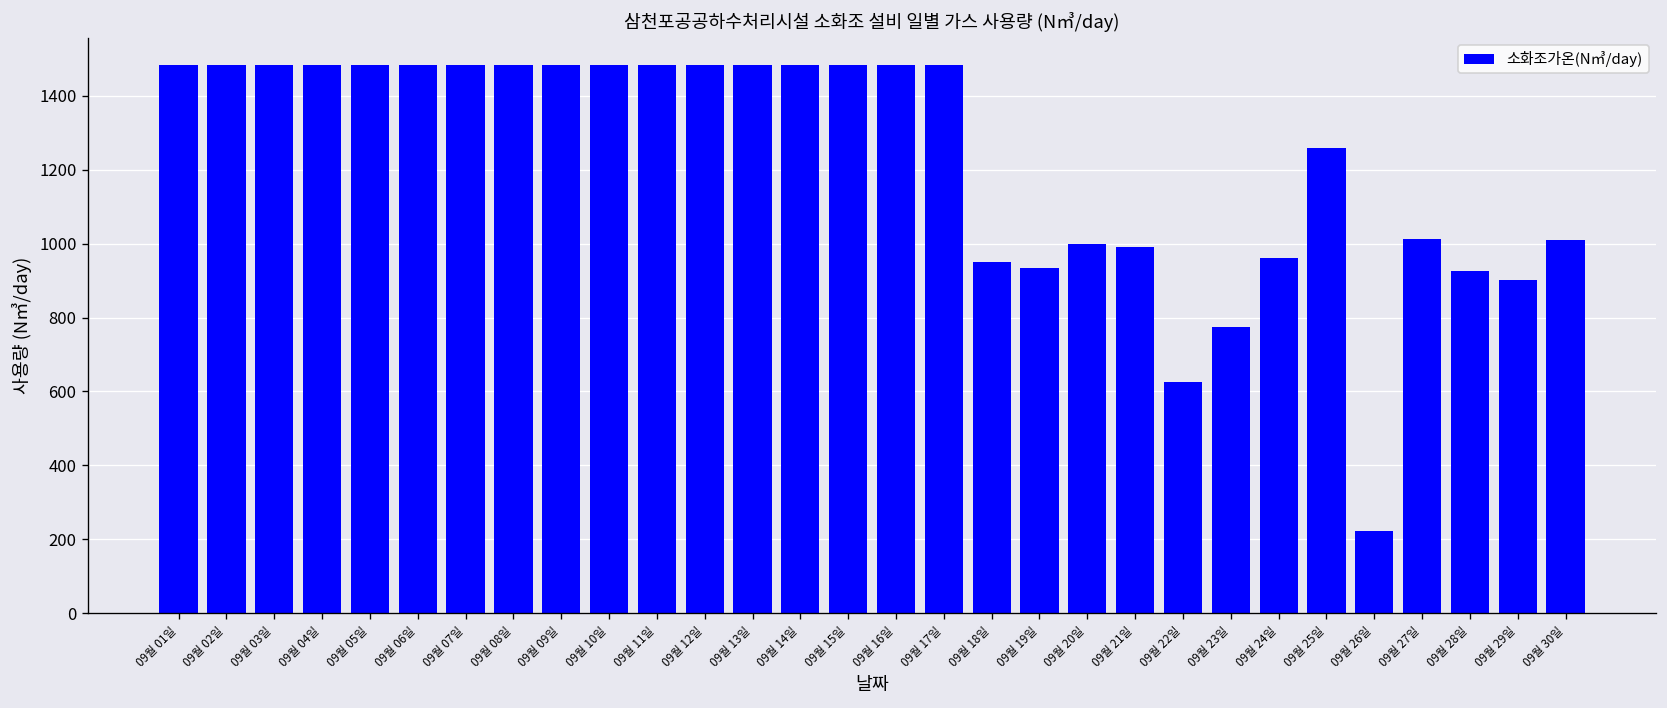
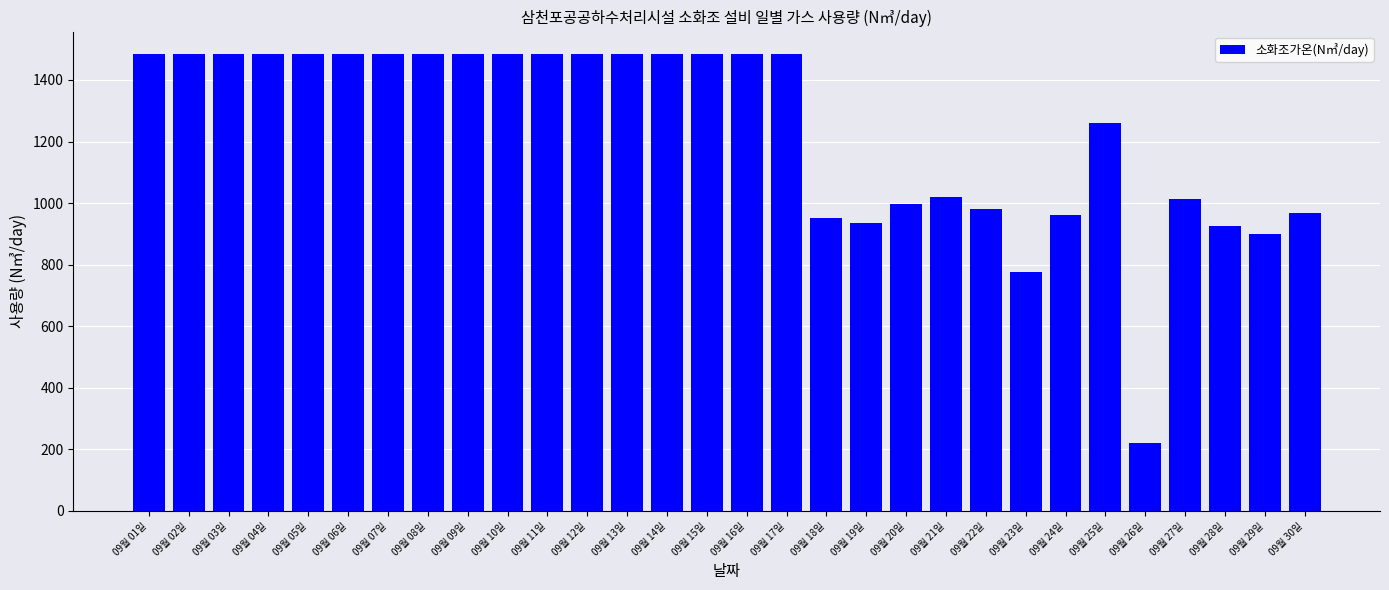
09월 21일: 990 -> 1020
09월 22일: 630 -> 980
09월 30일: 1010 -> 970
